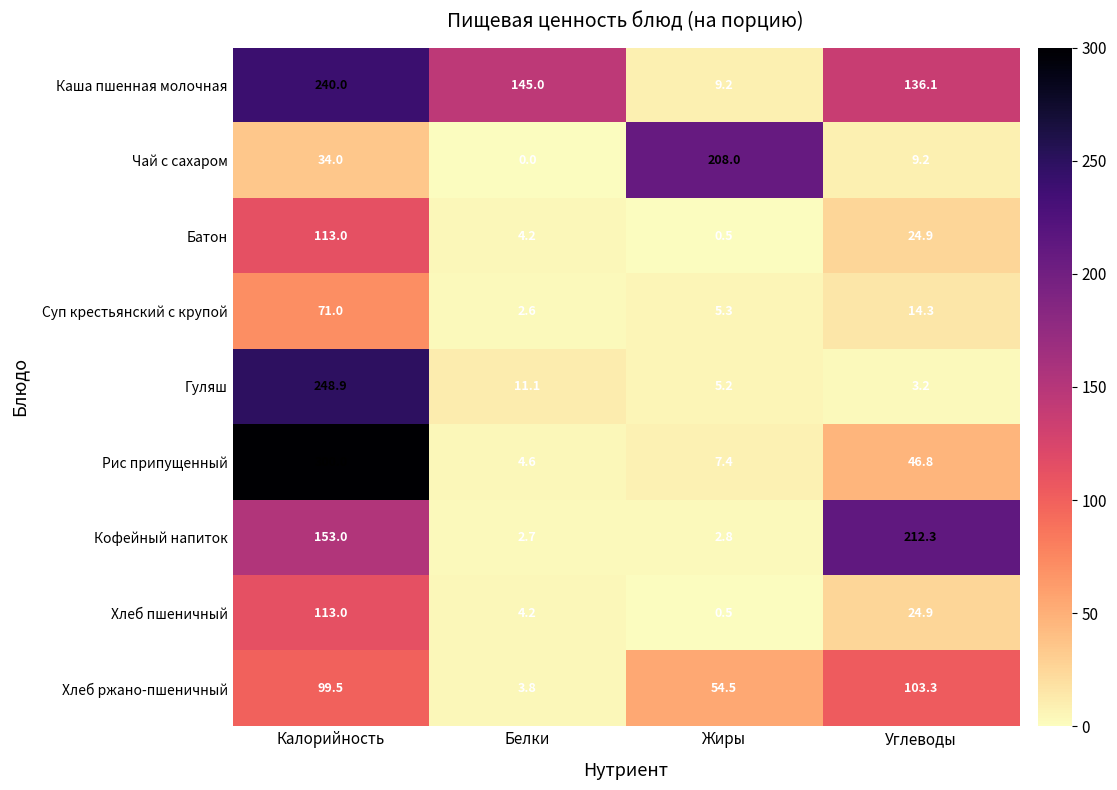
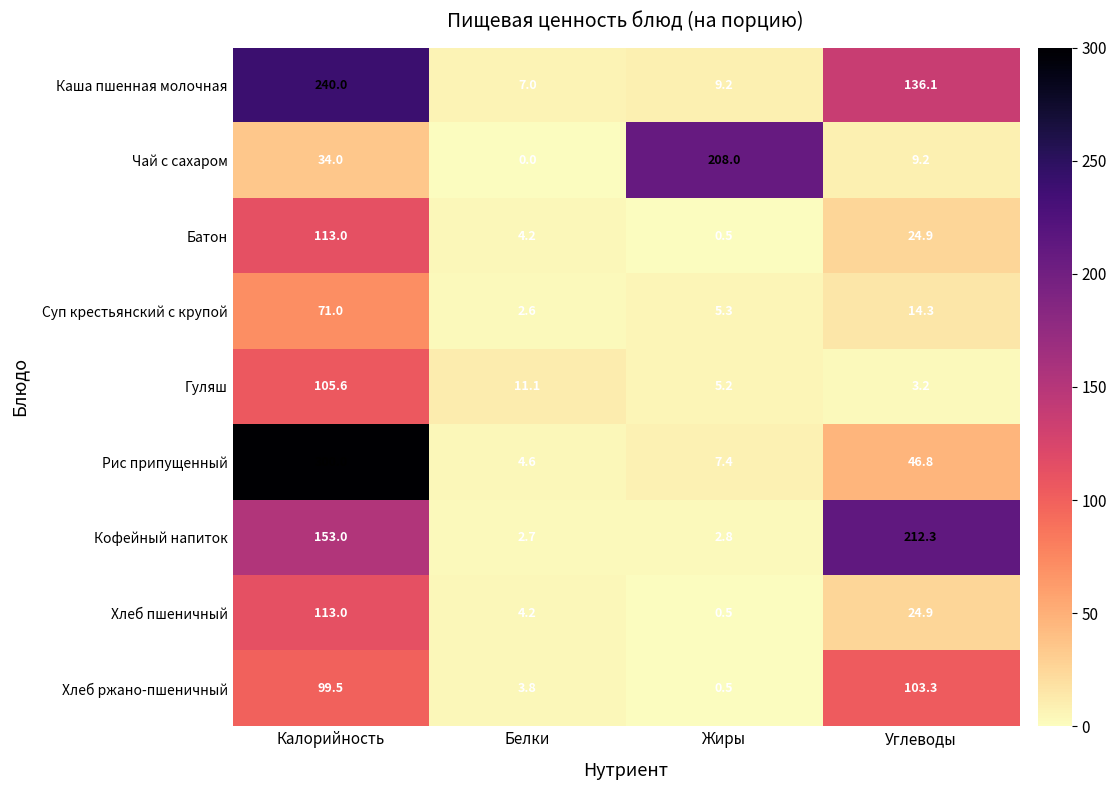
Каша пшенная молочная, Белки: 145.0 -> 7.0
Гуляш, Калорийность: 248.9 -> 105.6
Хлеб ржано-пшеничный, Жиры: 54.5 -> 0.5
